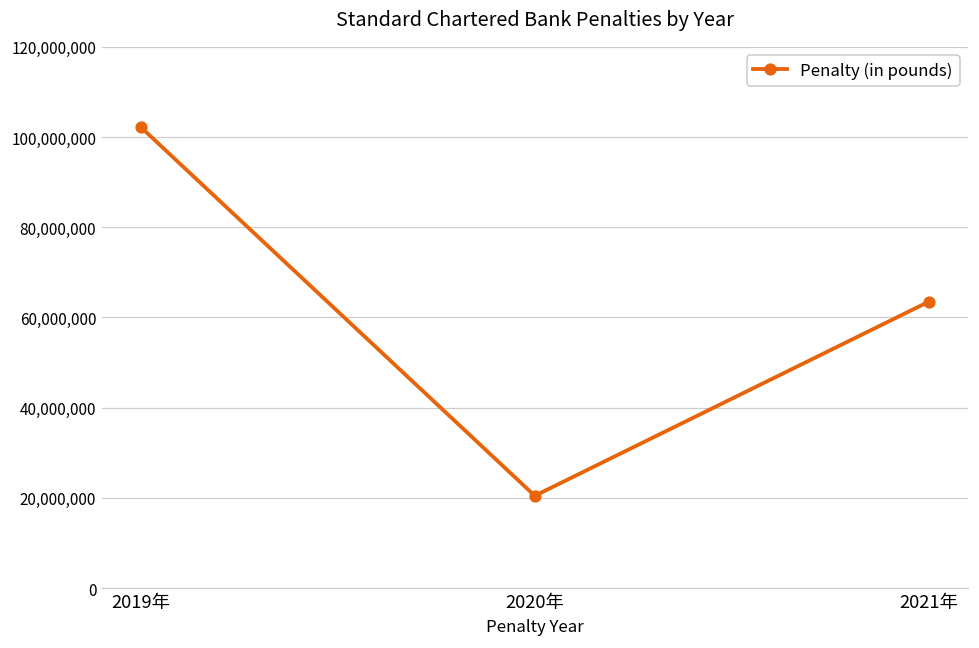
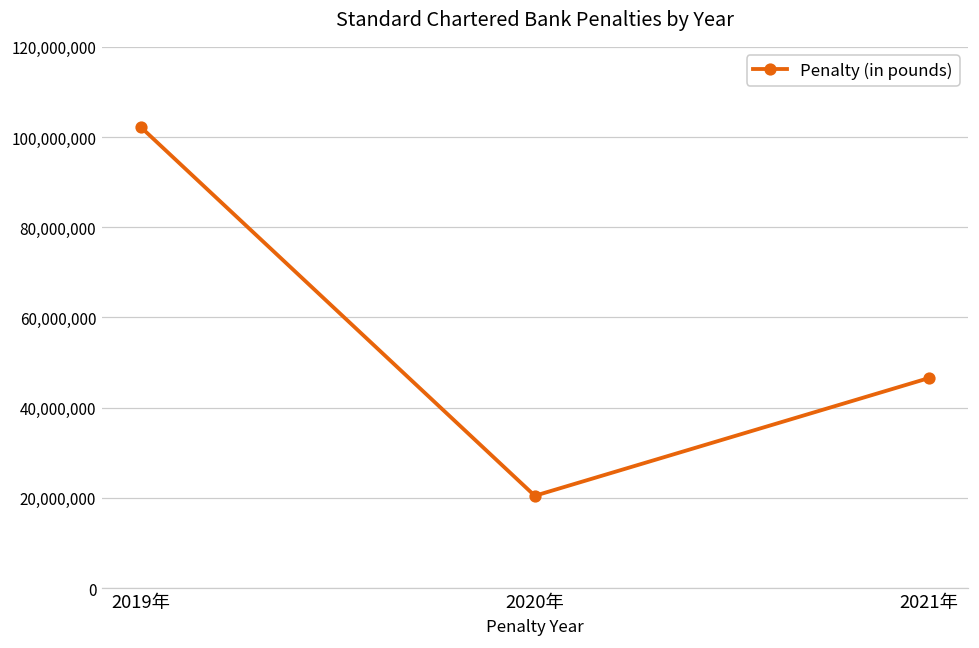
2021年: 63,000,000 -> 47,000,000
